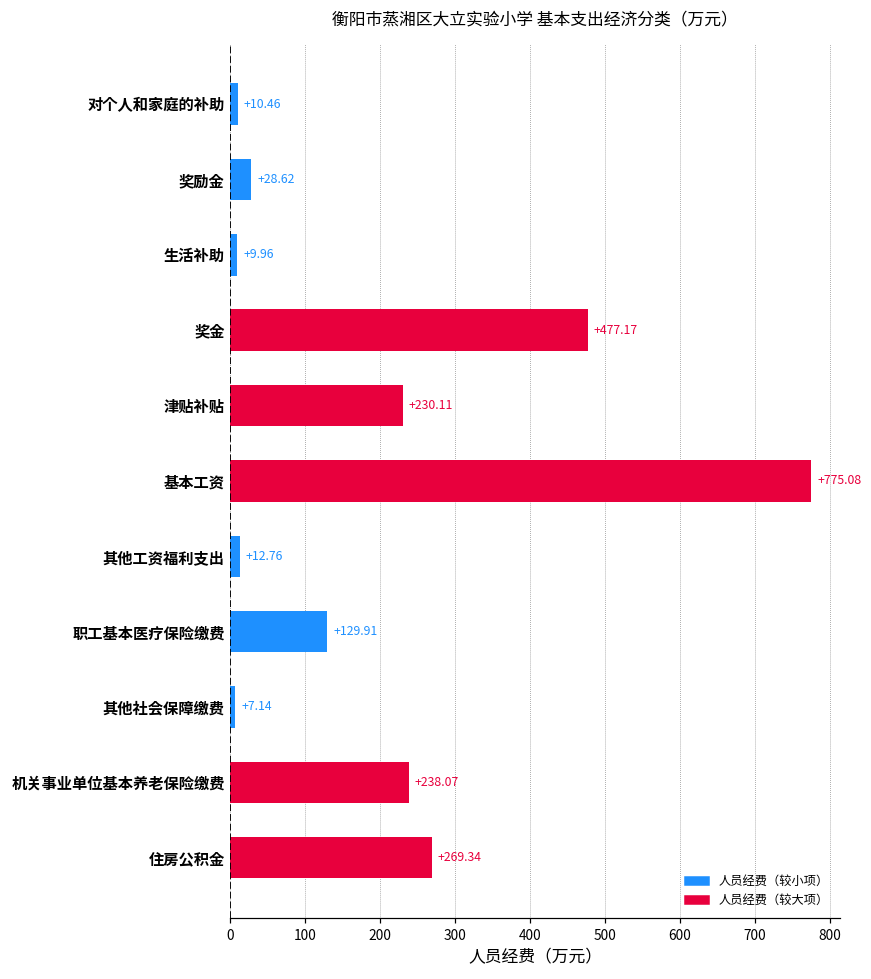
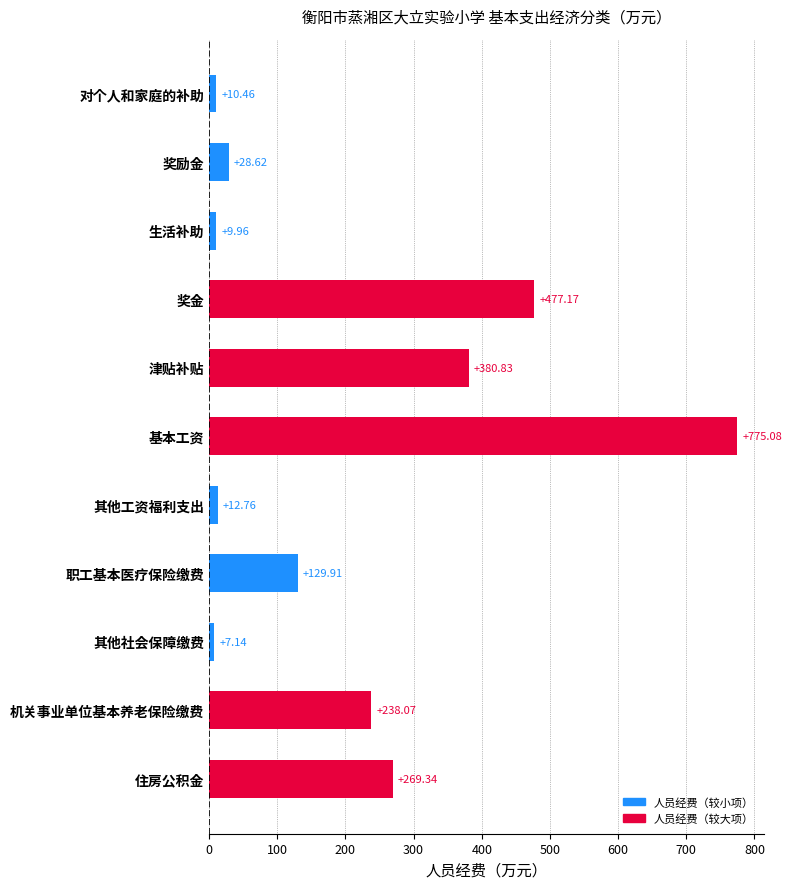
津贴补贴: +230.11 -> +380.83
